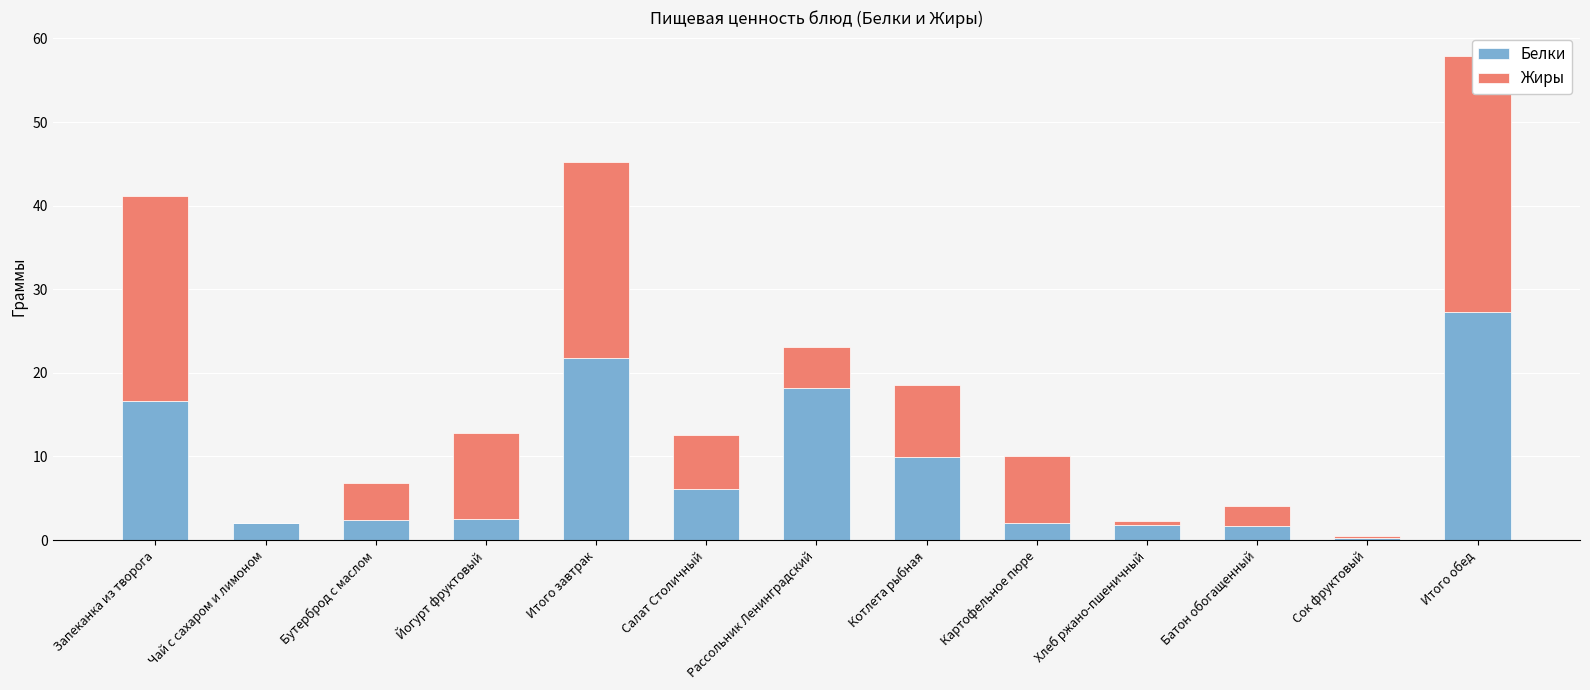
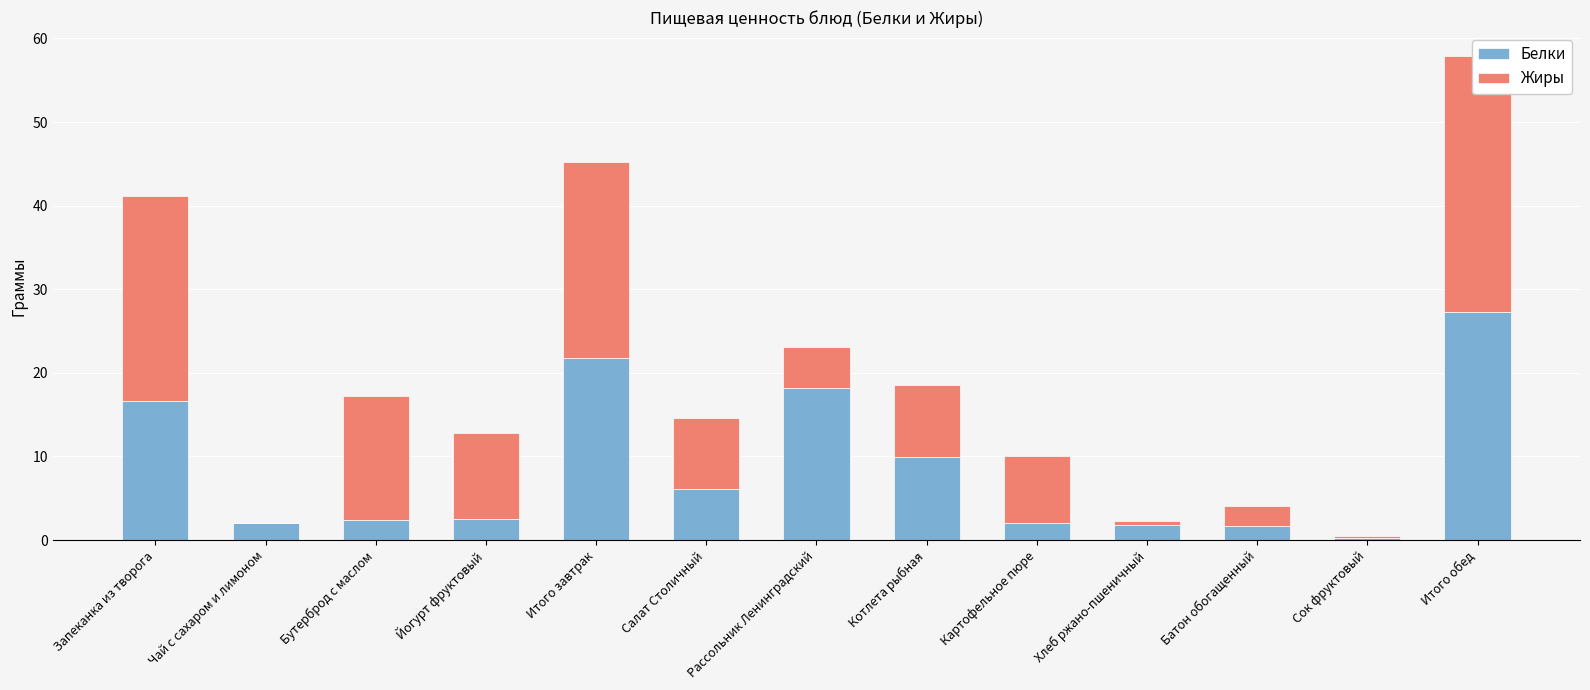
Жиры, Бутерброд с маслом: 4 -> 15
Жиры, Салат Столичный: 7 -> 9
